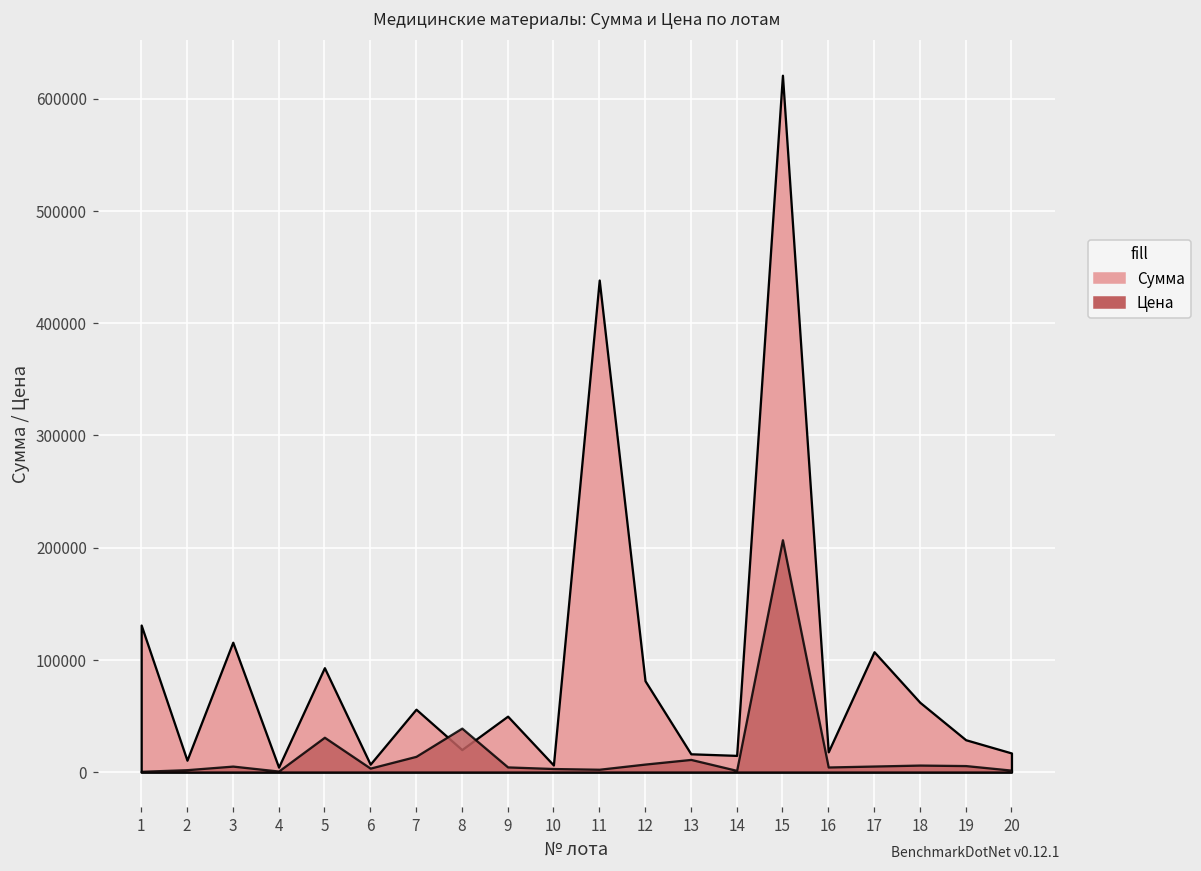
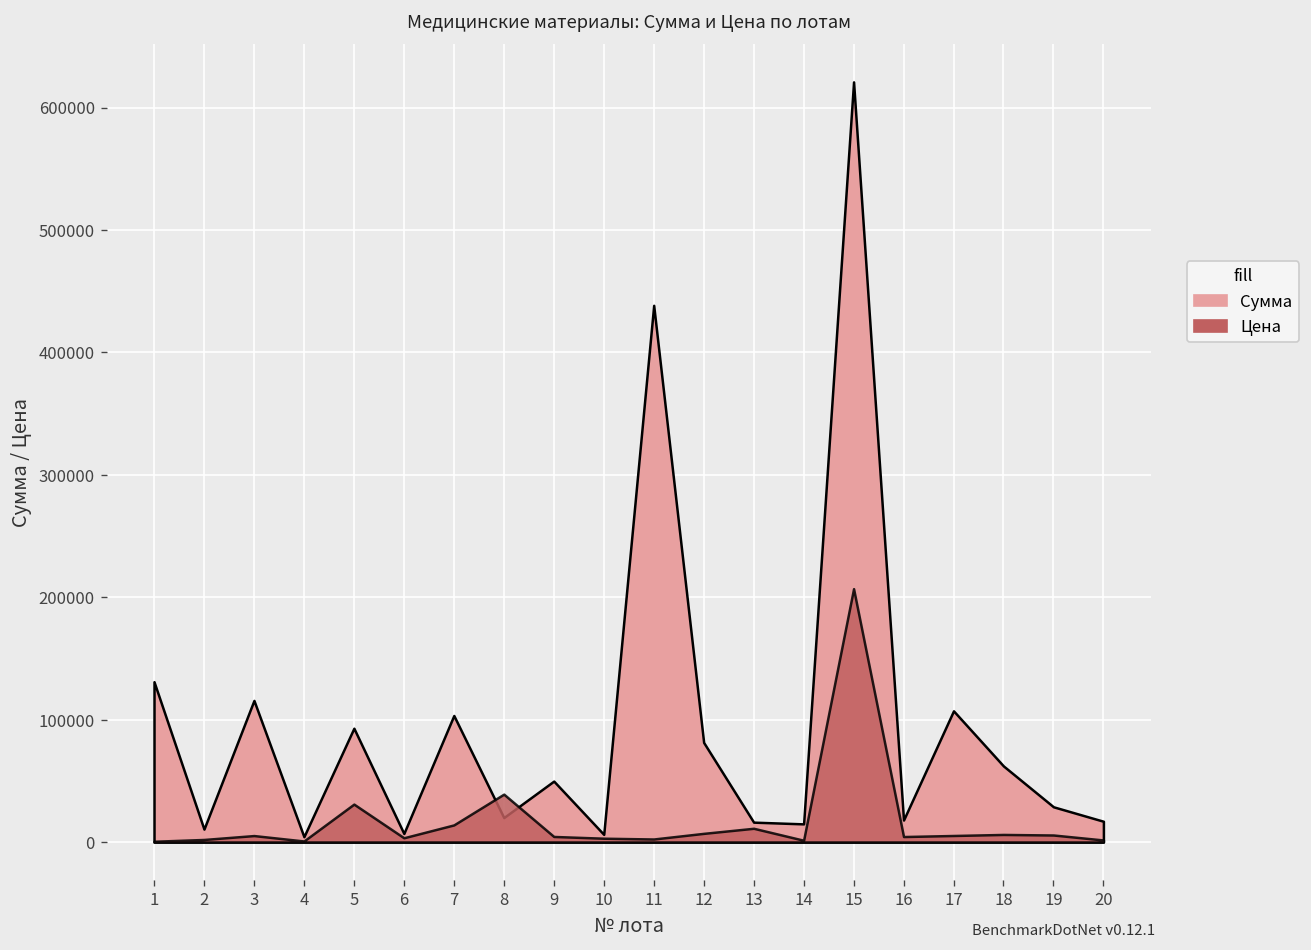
Сумма, 7: 56000 -> 103000
